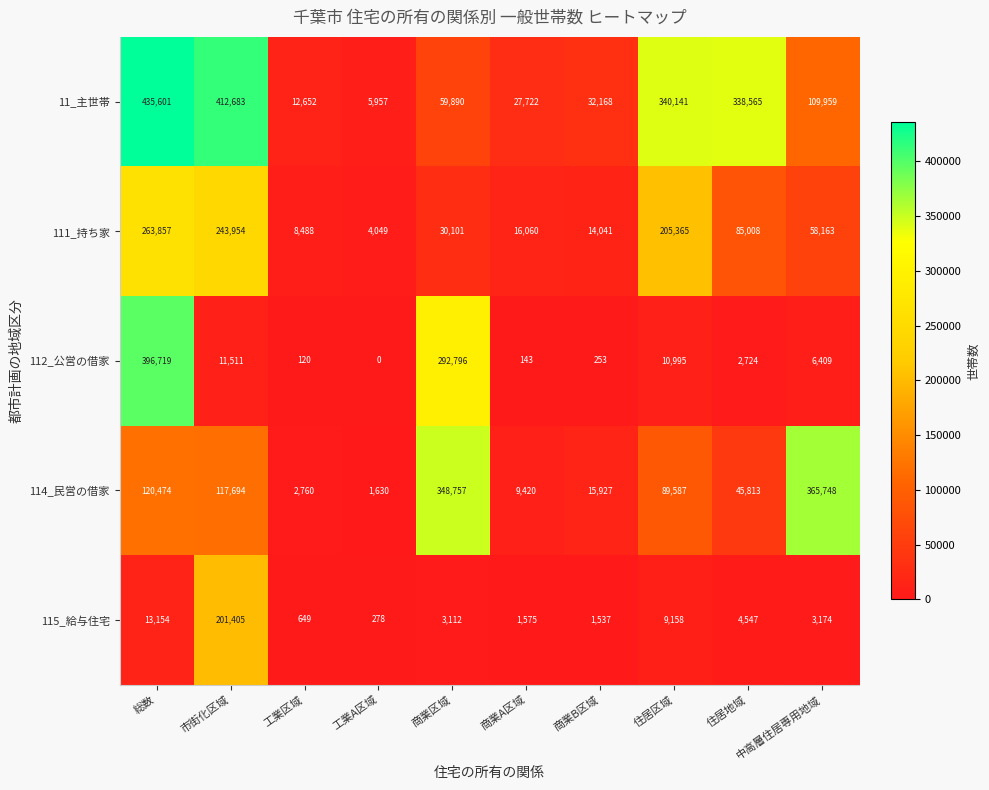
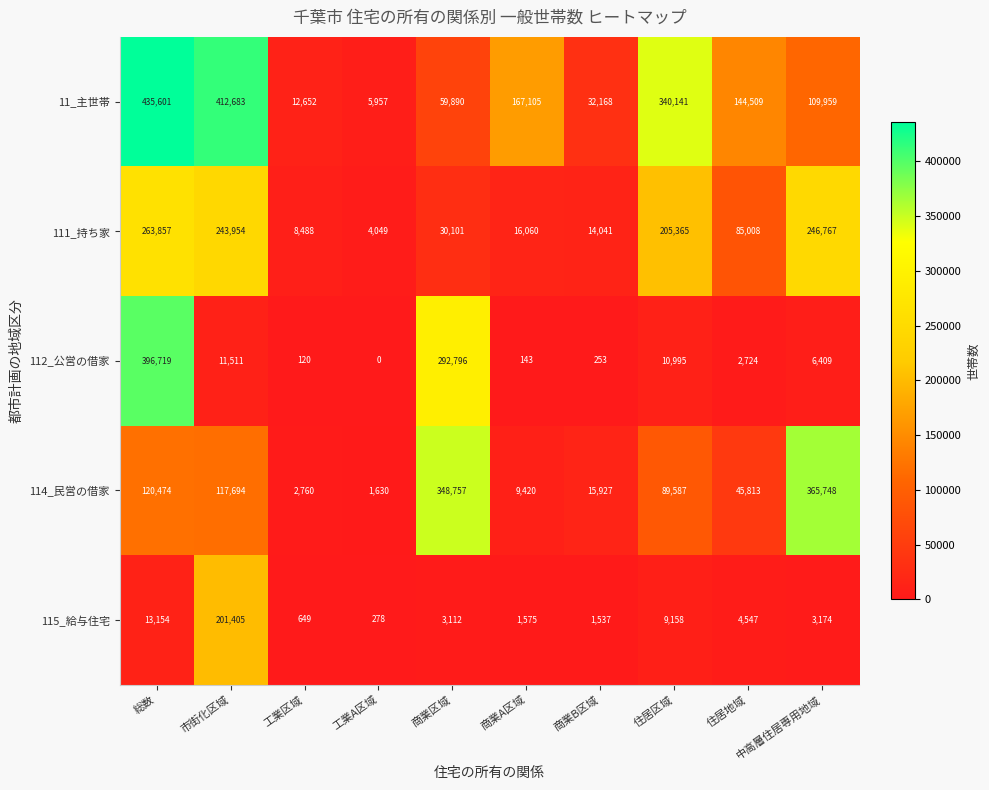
11_主世帯, 商業A区域: 27,722 -> 167,105
11_主世帯, 住居地域: 338,565 -> 144,509
111_持ち家, 中高層住居専用地域: 58,163 -> 246,767
